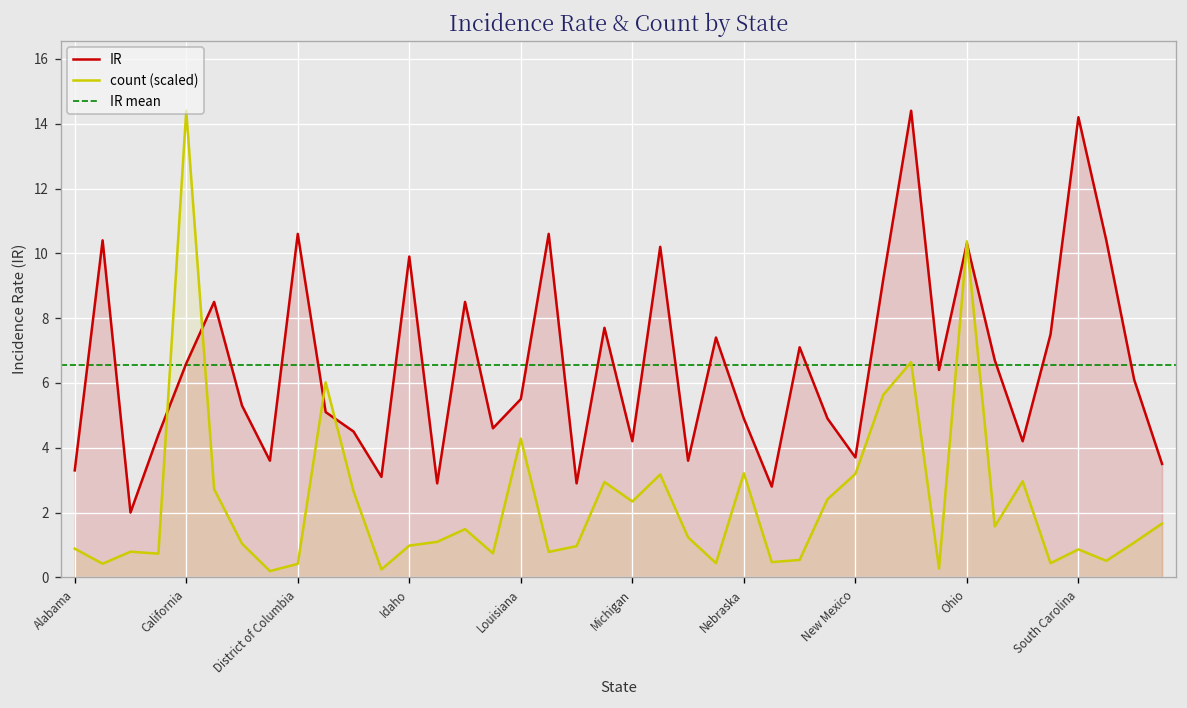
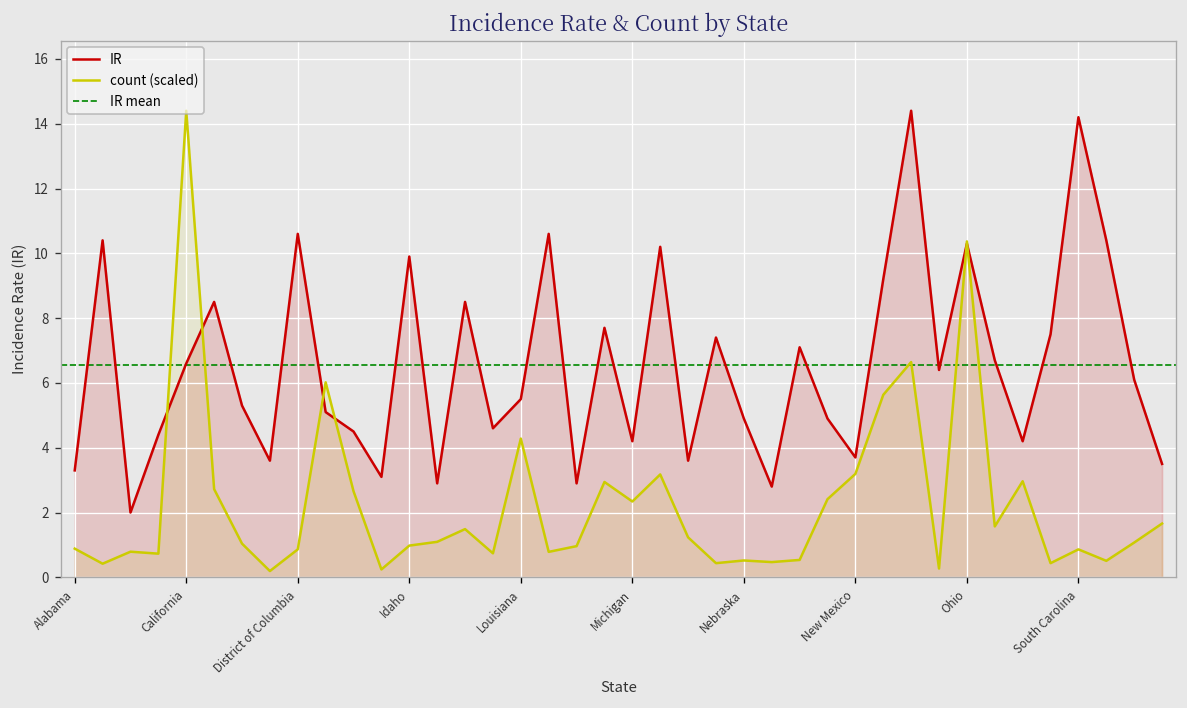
count (scaled), District of Columbia: 0.4 -> 0.9
count (scaled), Nebraska: 3.2 -> 0.5
